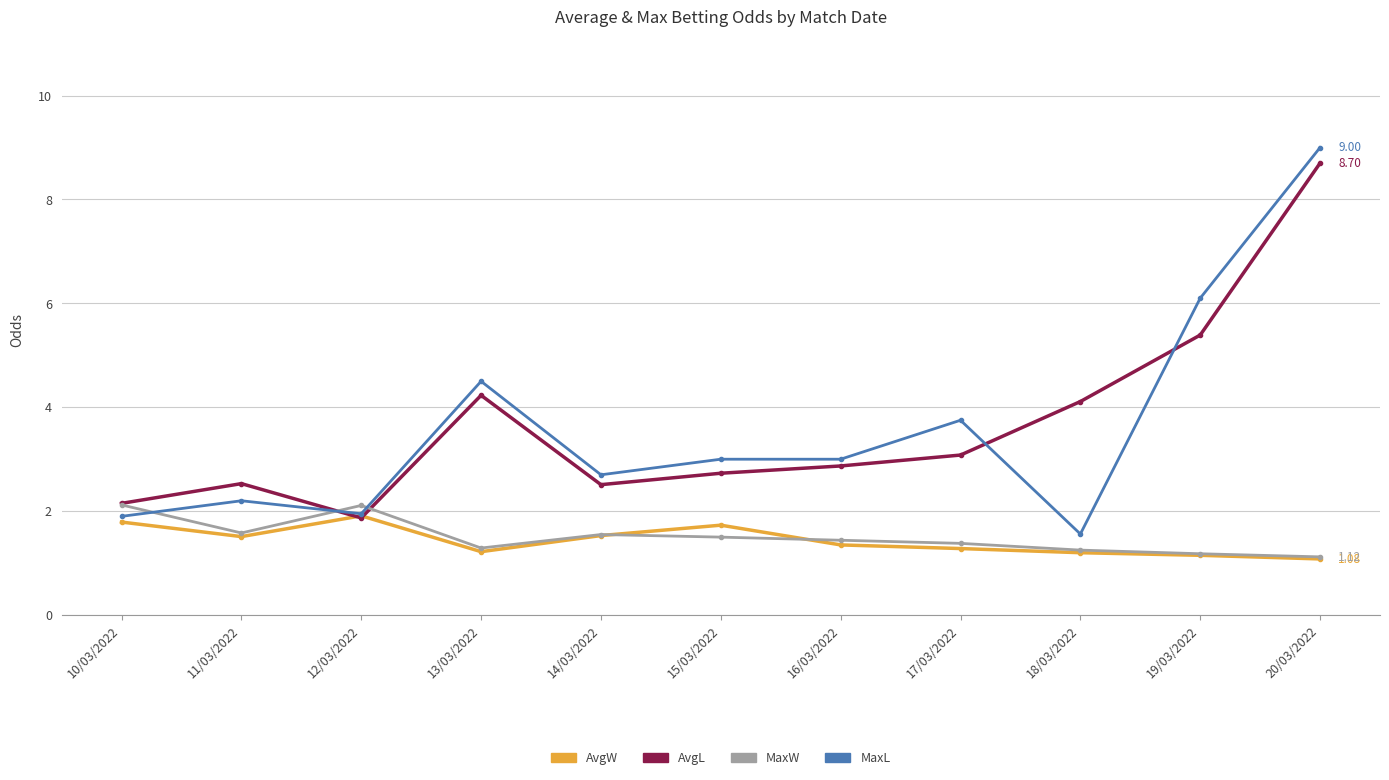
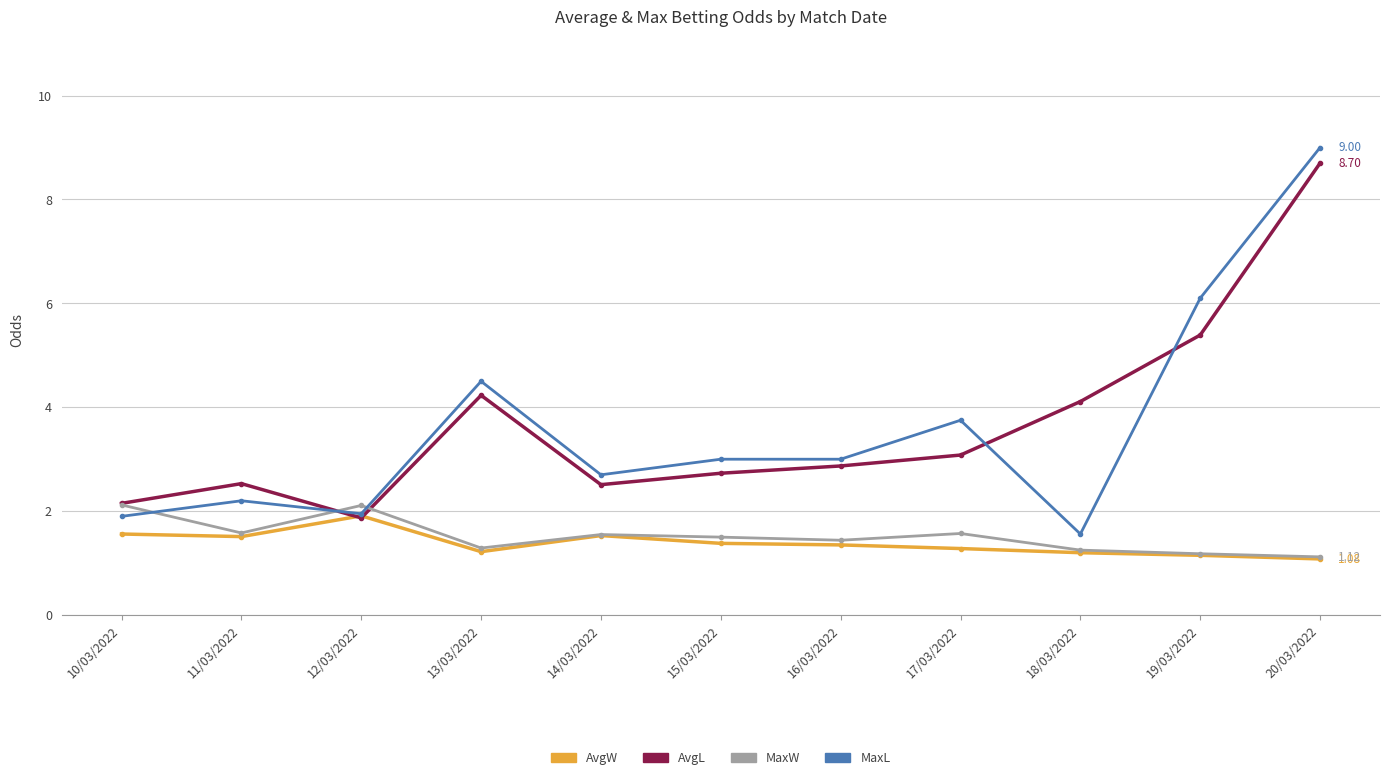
AvgW, 10/03/2022: 1.8 -> 1.6
AvgW, 15/03/2022: 1.7 -> 1.4
MaxW, 17/03/2022: 1.4 -> 1.6
